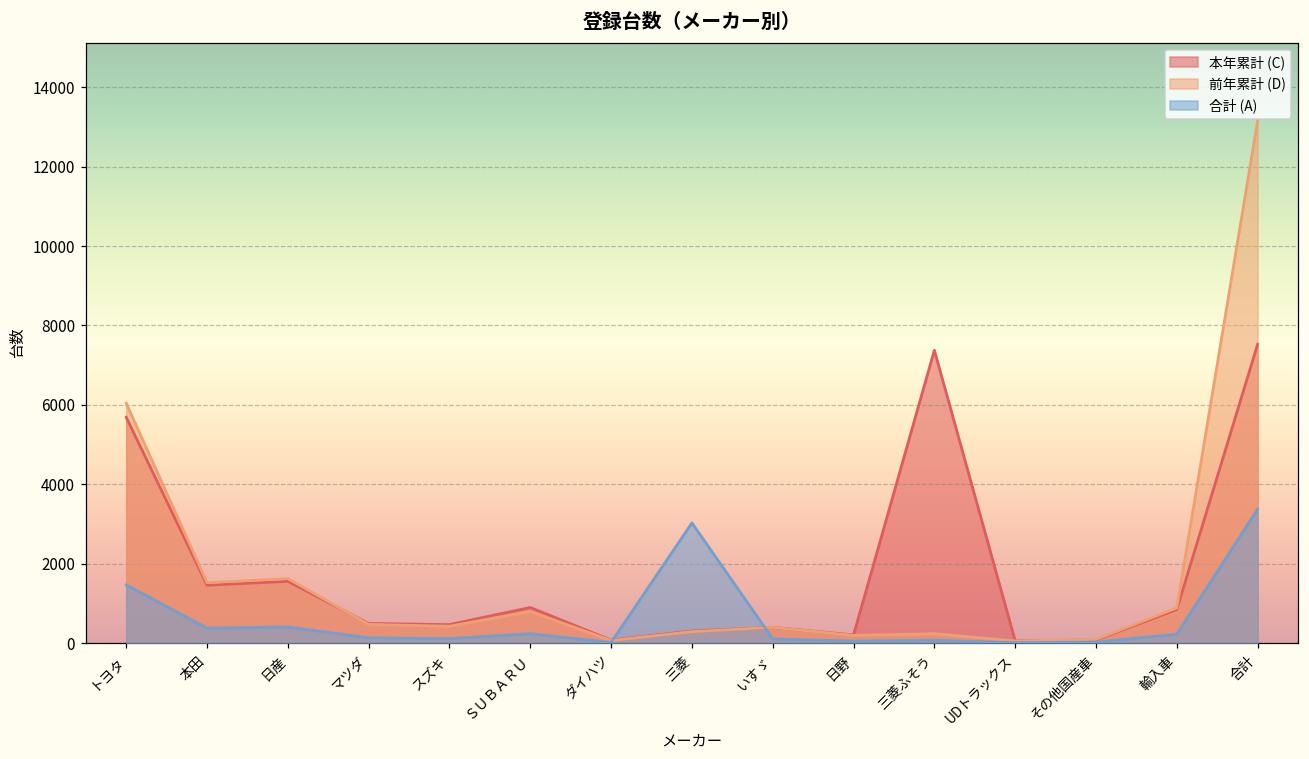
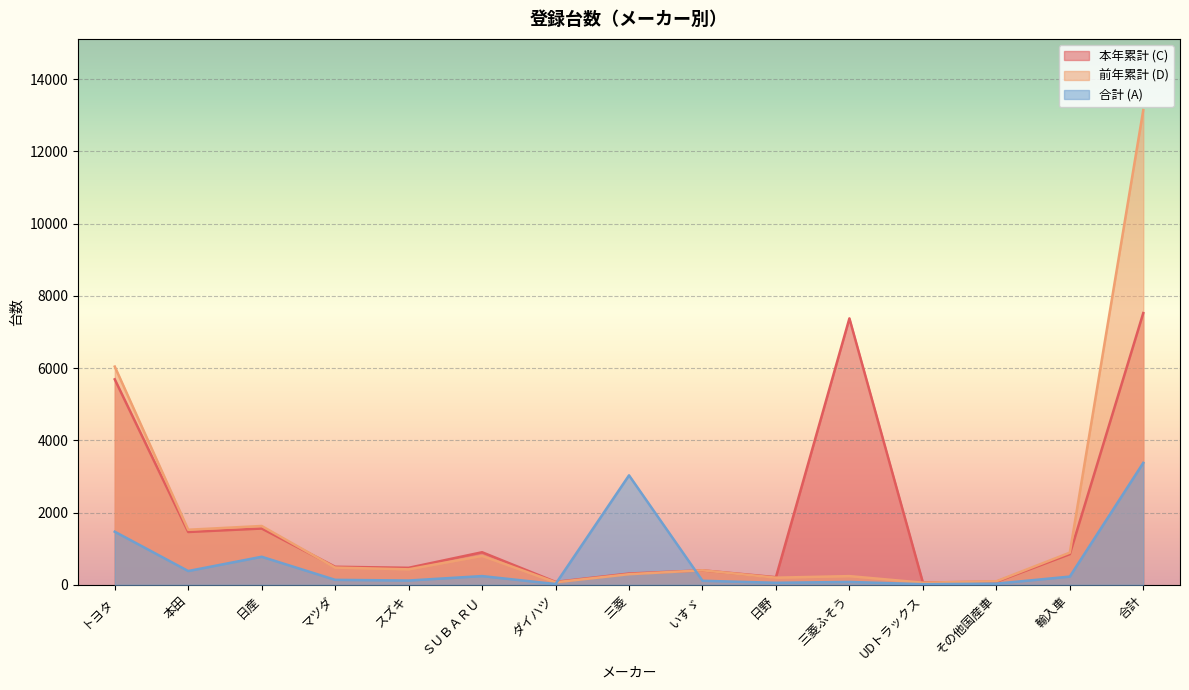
合計 (A), 日産: 400 -> 800
